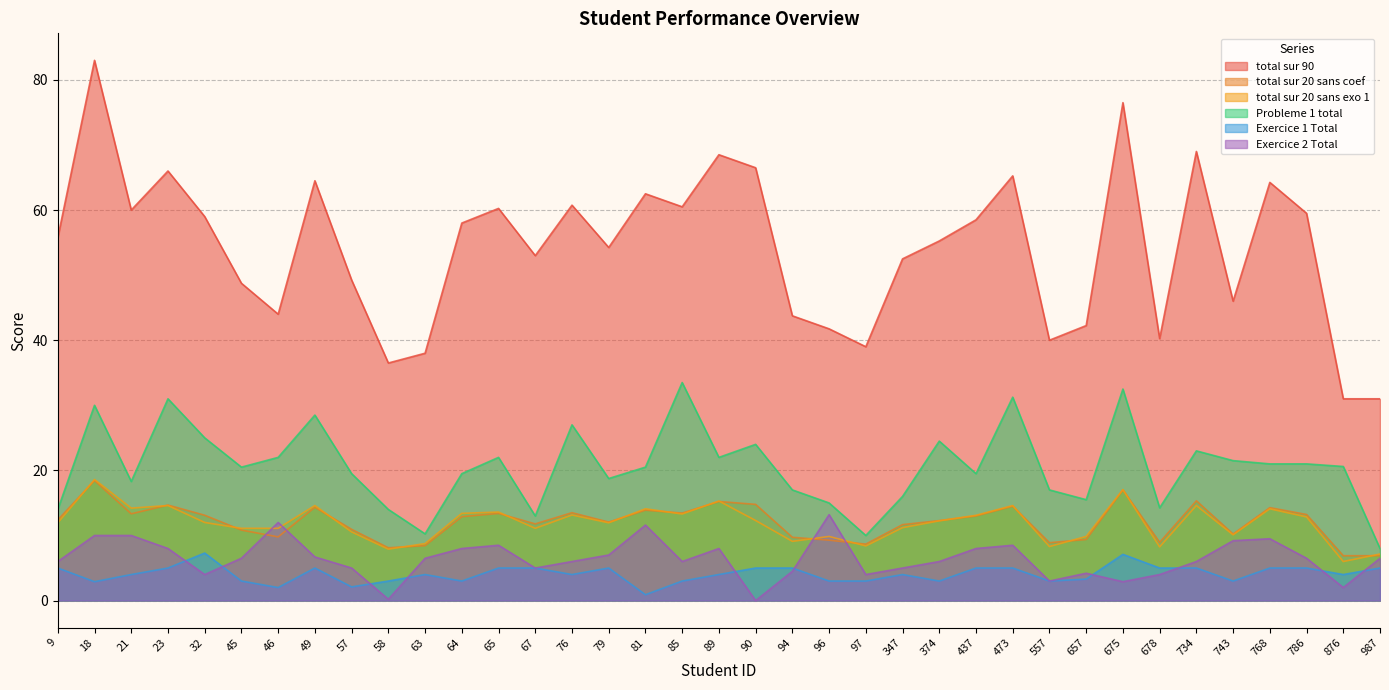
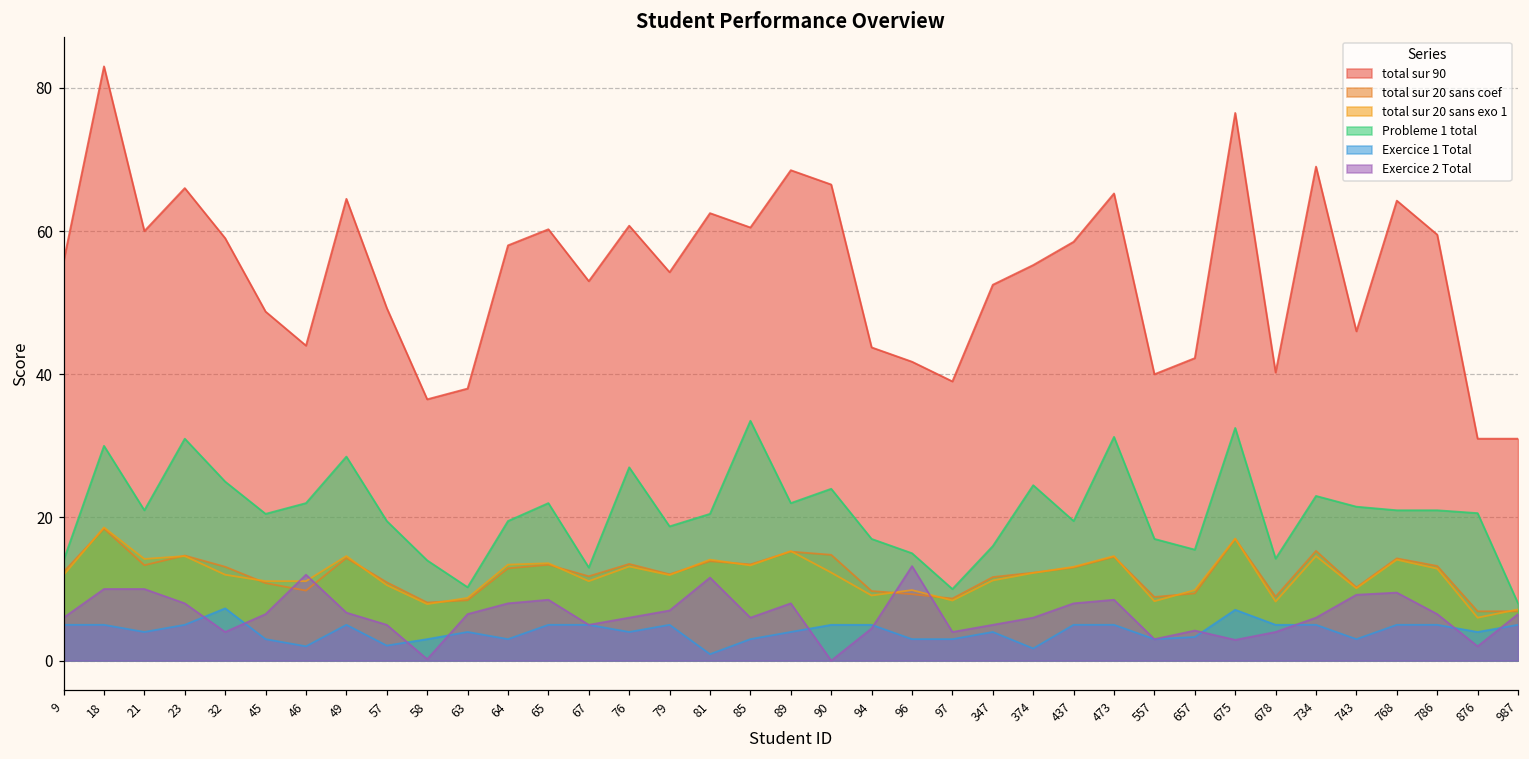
Exercice 1 Total, 18: 3 -> 5
Probleme 1 total, 21: 18 -> 21
Exercice 1 Total, 374: 3 -> 2
